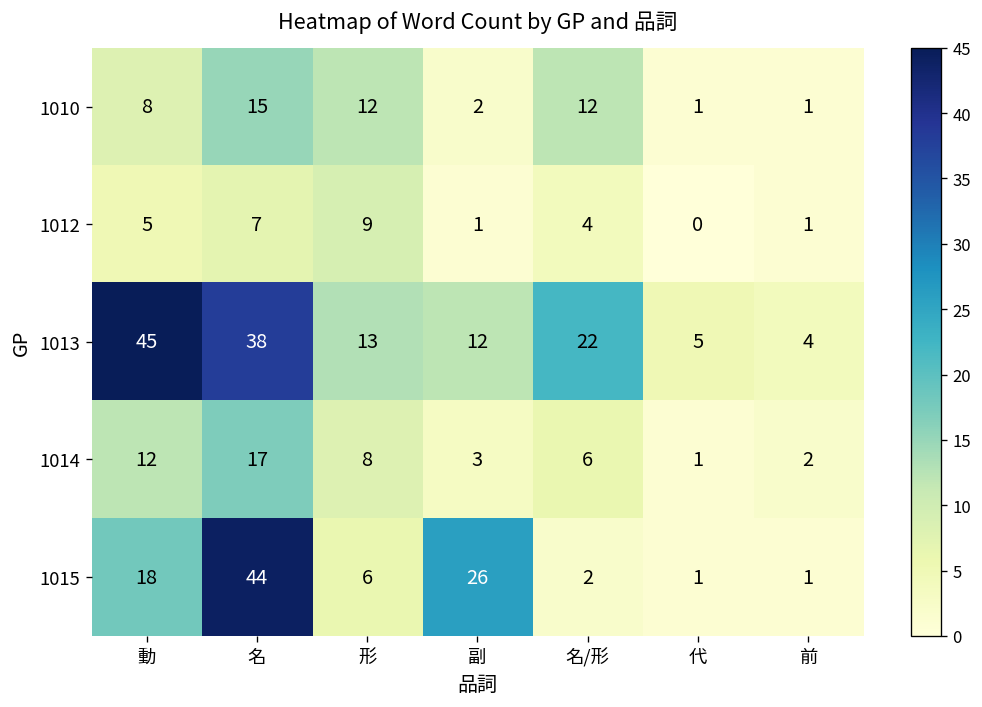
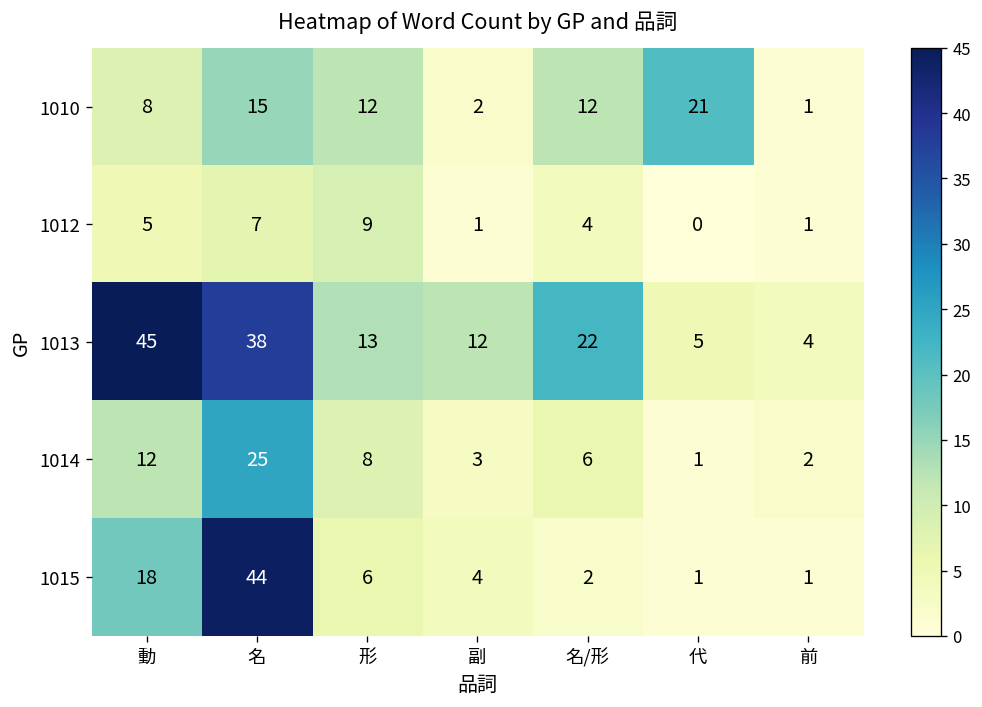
1010, 代: 1 -> 21
1014, 名: 17 -> 25
1015, 副: 26 -> 4
